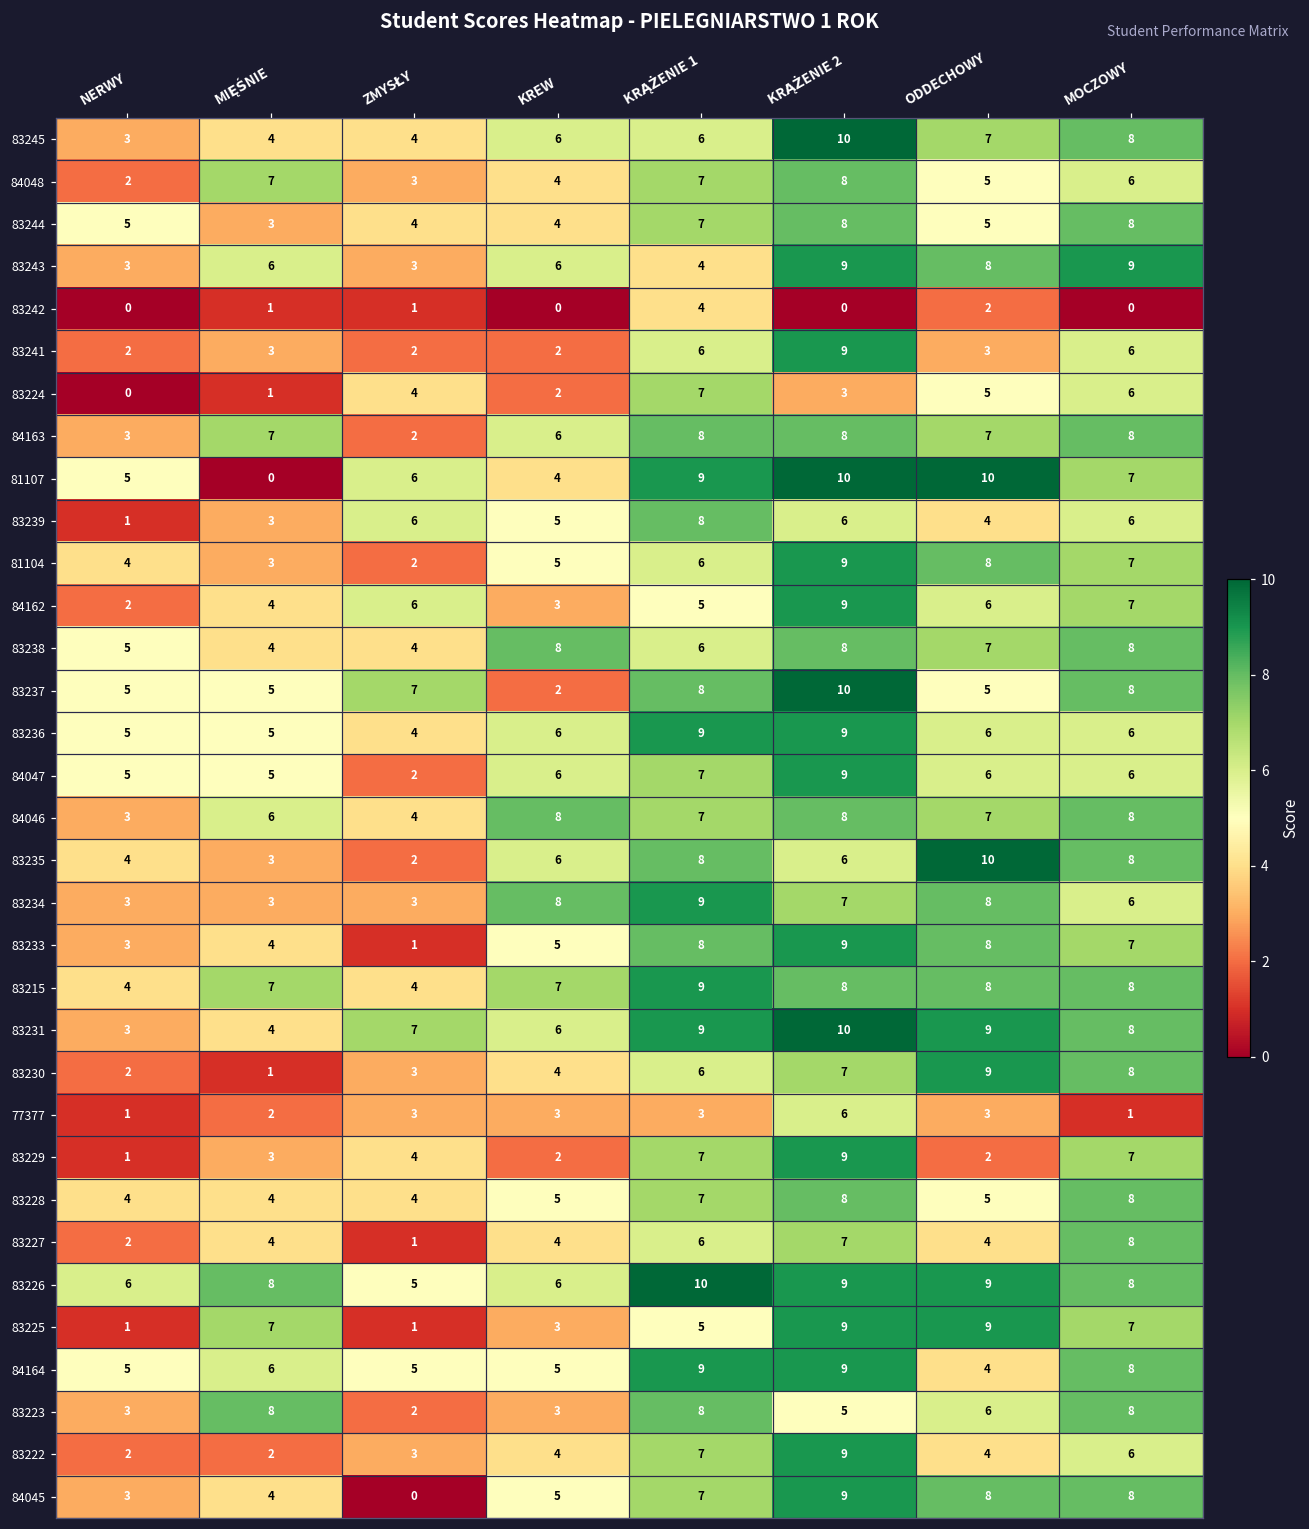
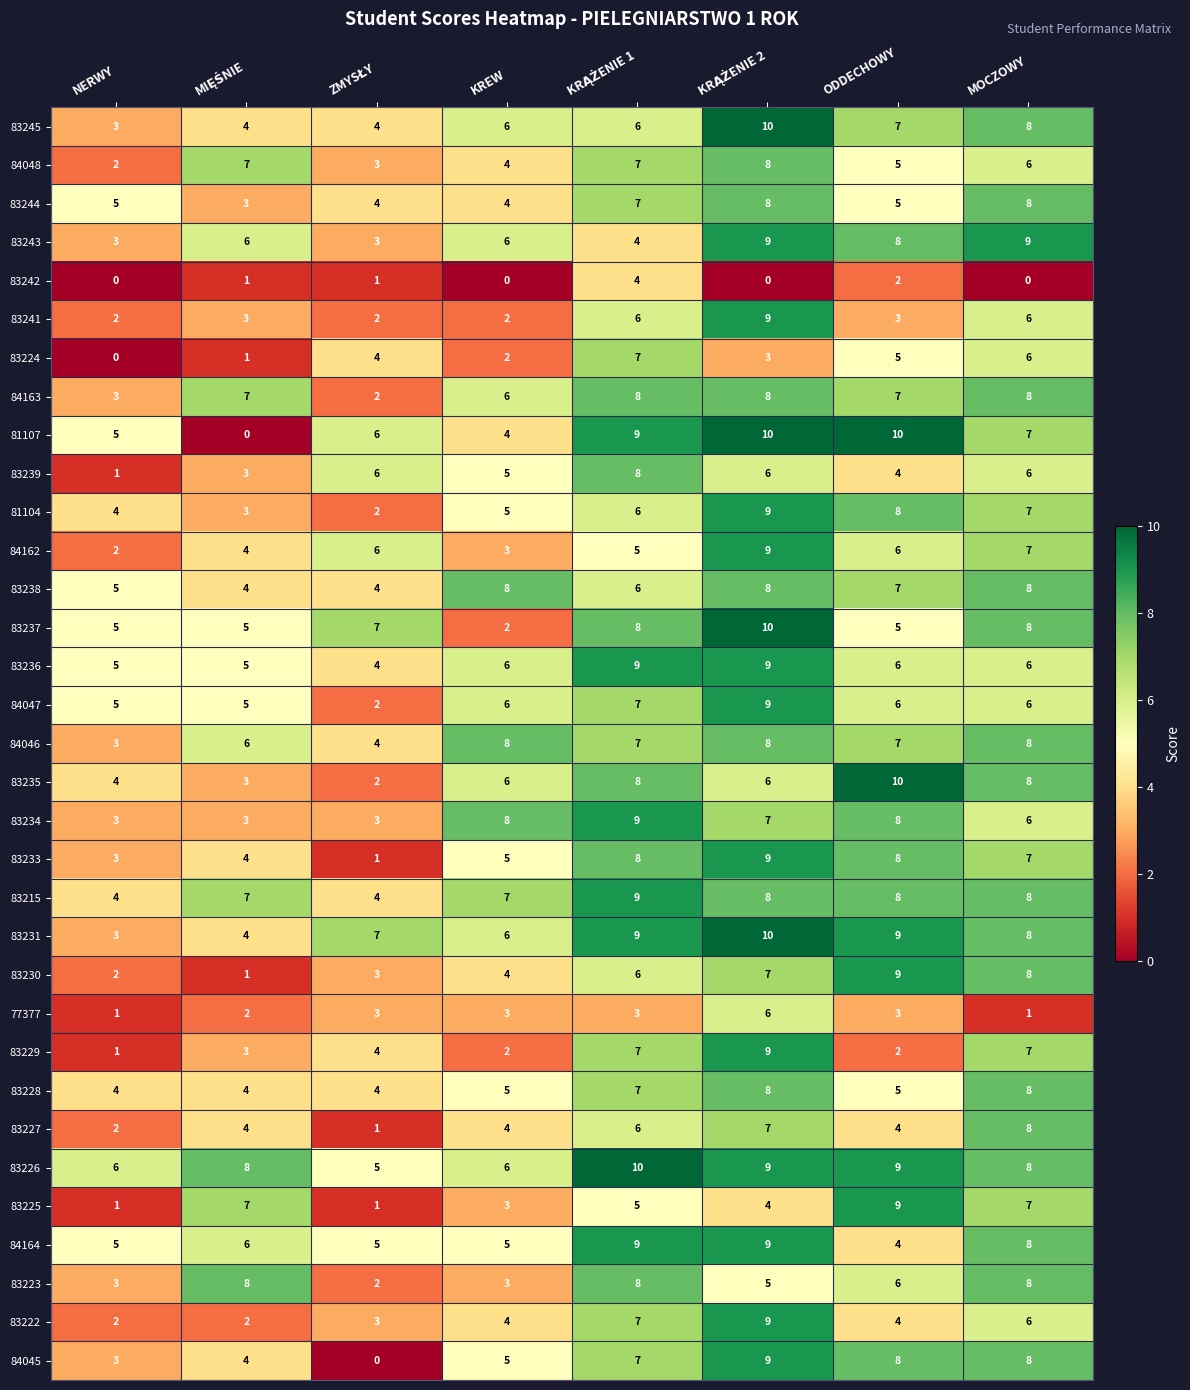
83225, KRĄŻENIE 2: 9 -> 4
